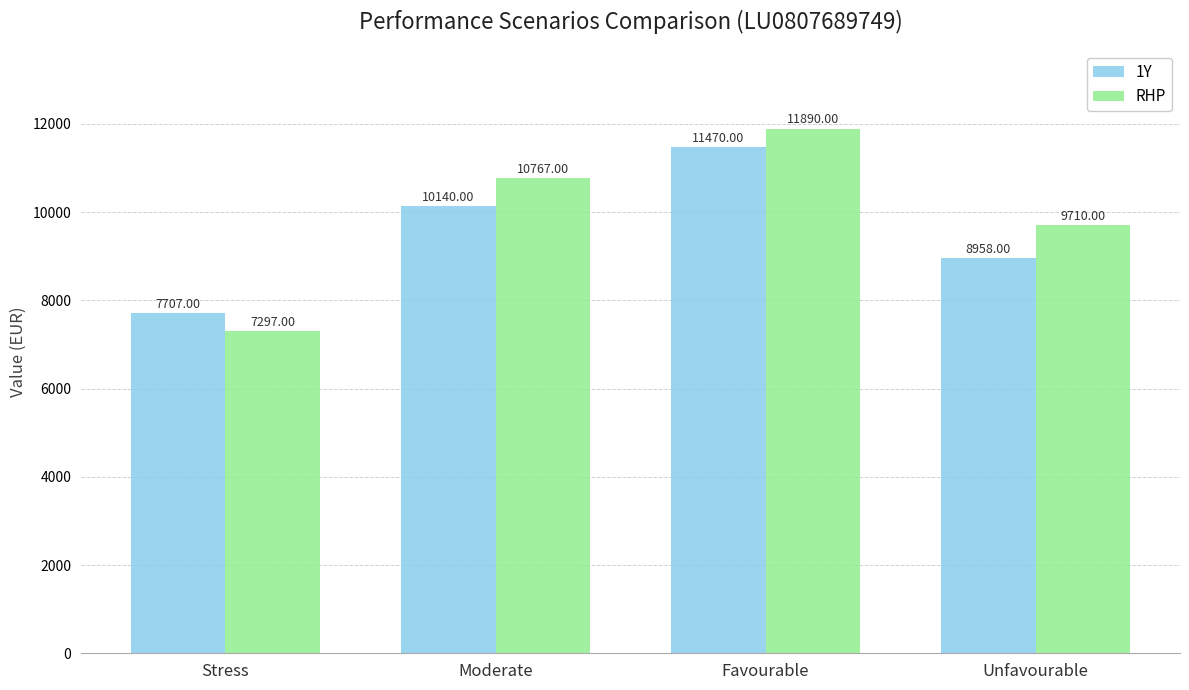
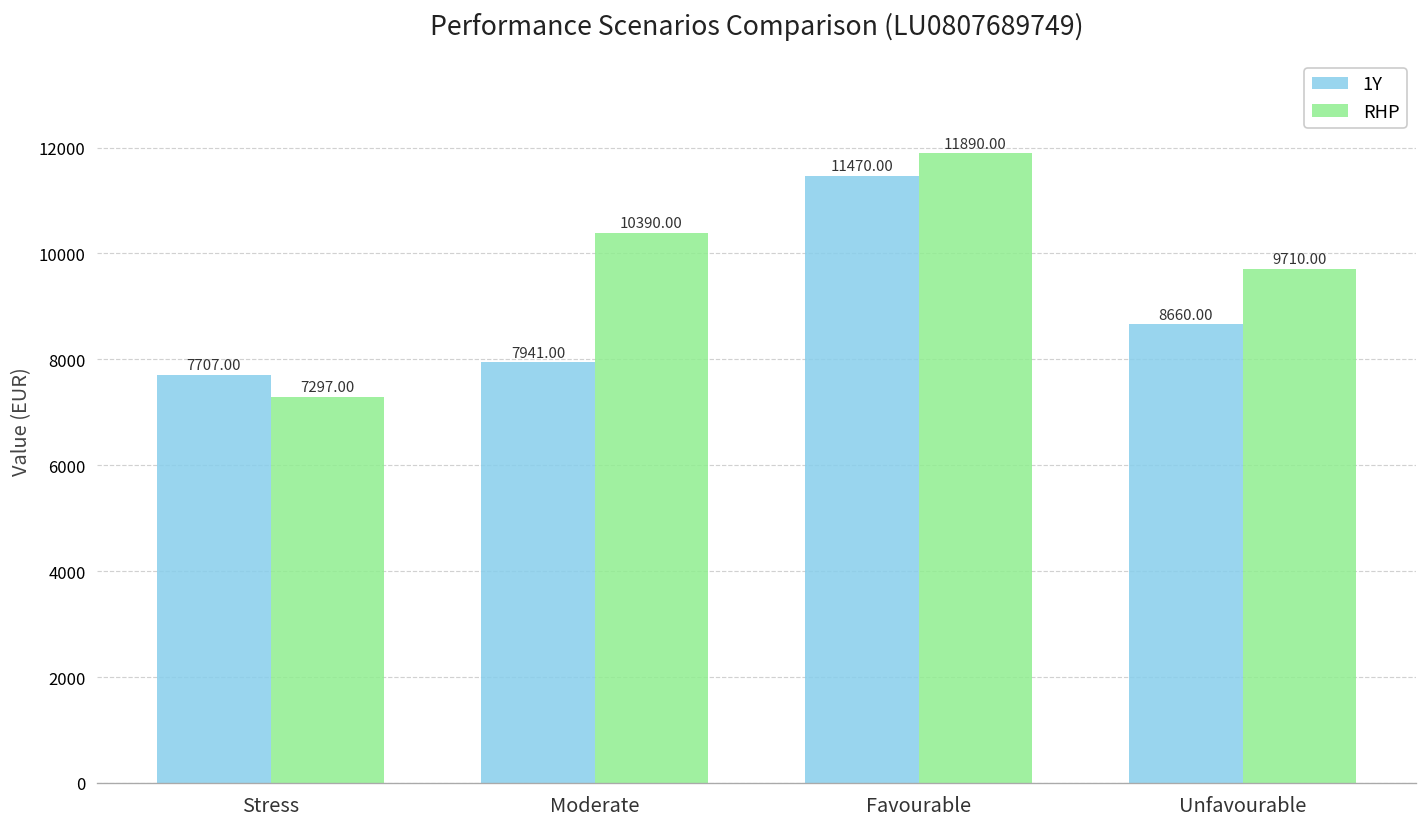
1Y, Moderate: 10140.00 -> 7941.00
RHP, Moderate: 10767.00 -> 10390.00
1Y, Unfavourable: 8958.00 -> 8660.00
